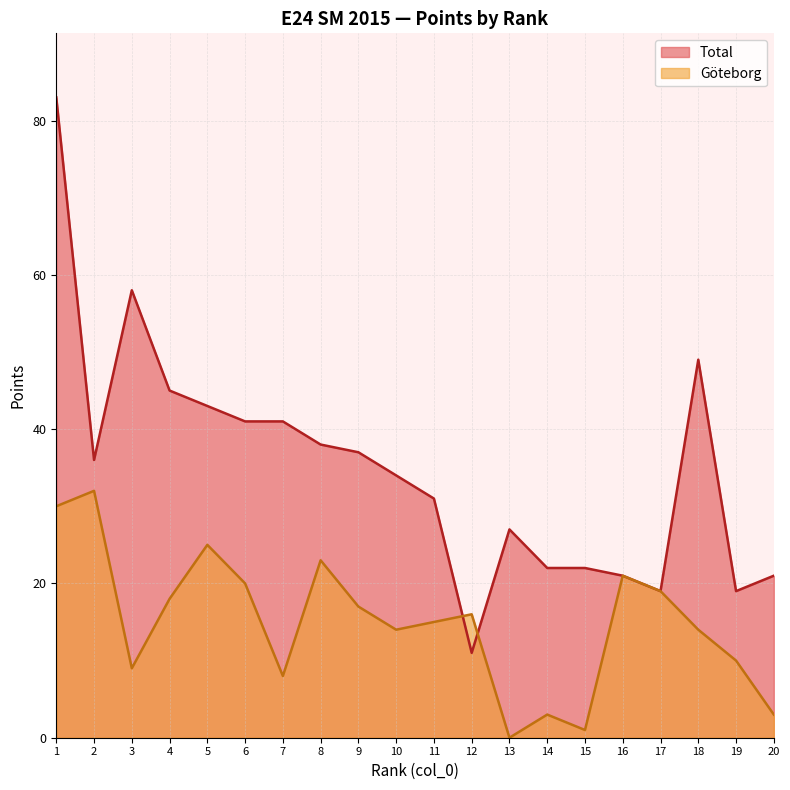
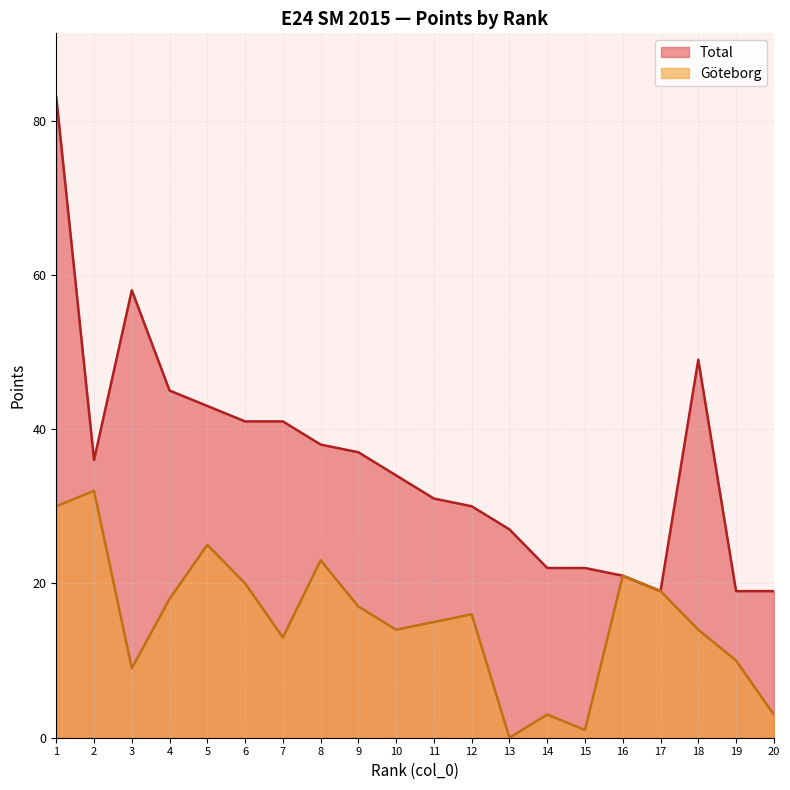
Göteborg, 7: 8 -> 13
Total, 12: 11 -> 30
Total, 20: 21 -> 19
